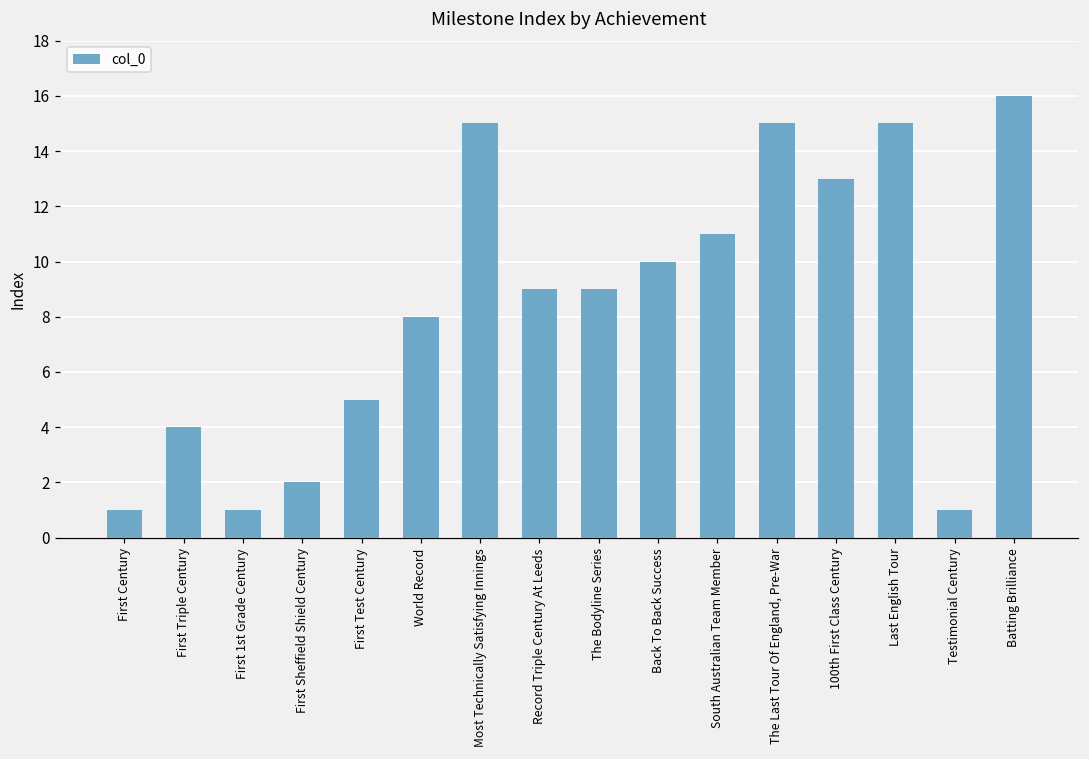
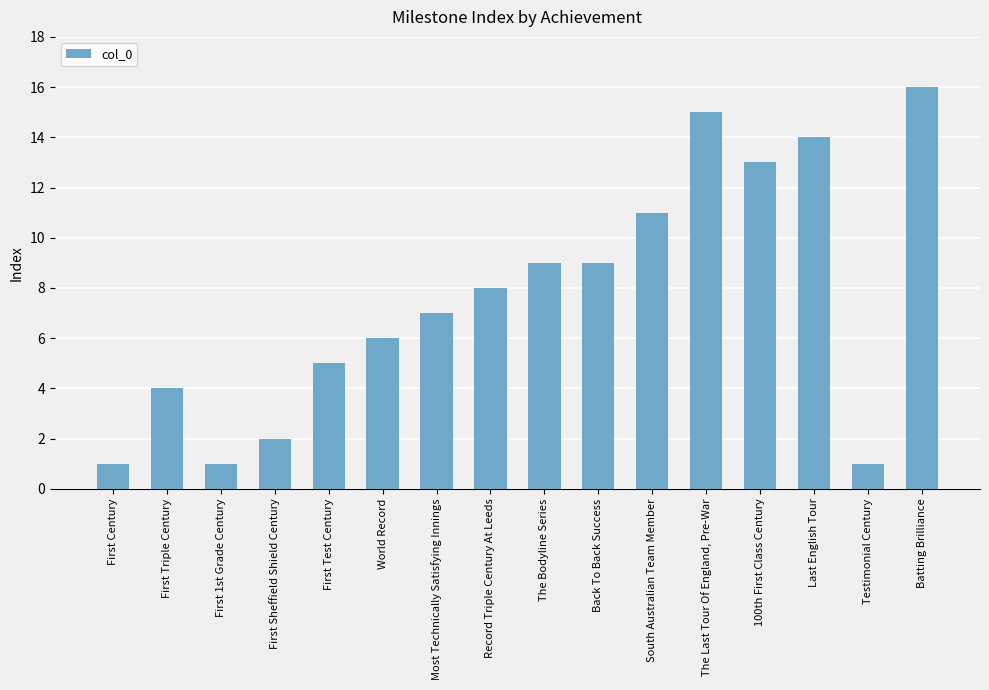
World Record: 8 -> 6
Most Technically Satisfying Innings: 15 -> 7
Record Triple Century At Leeds: 9 -> 8
Back To Back Success: 10 -> 9
Last English Tour: 15 -> 14
